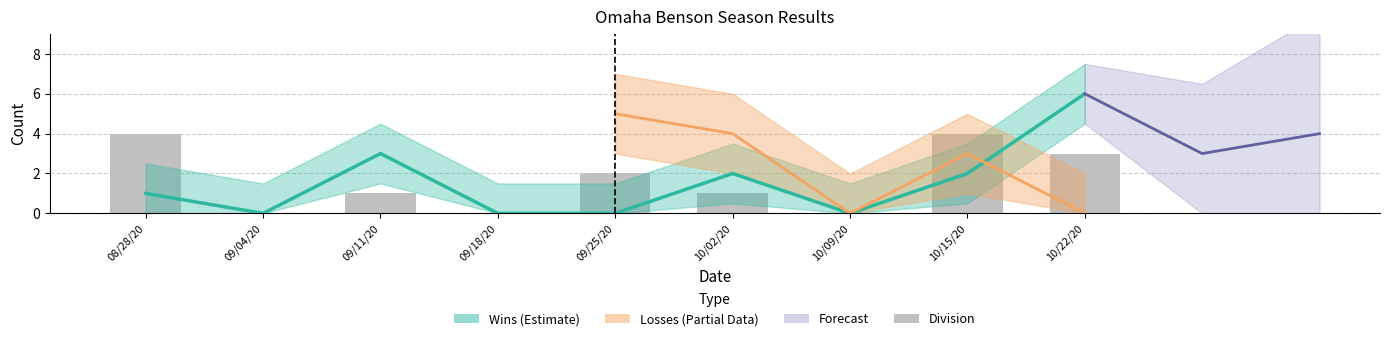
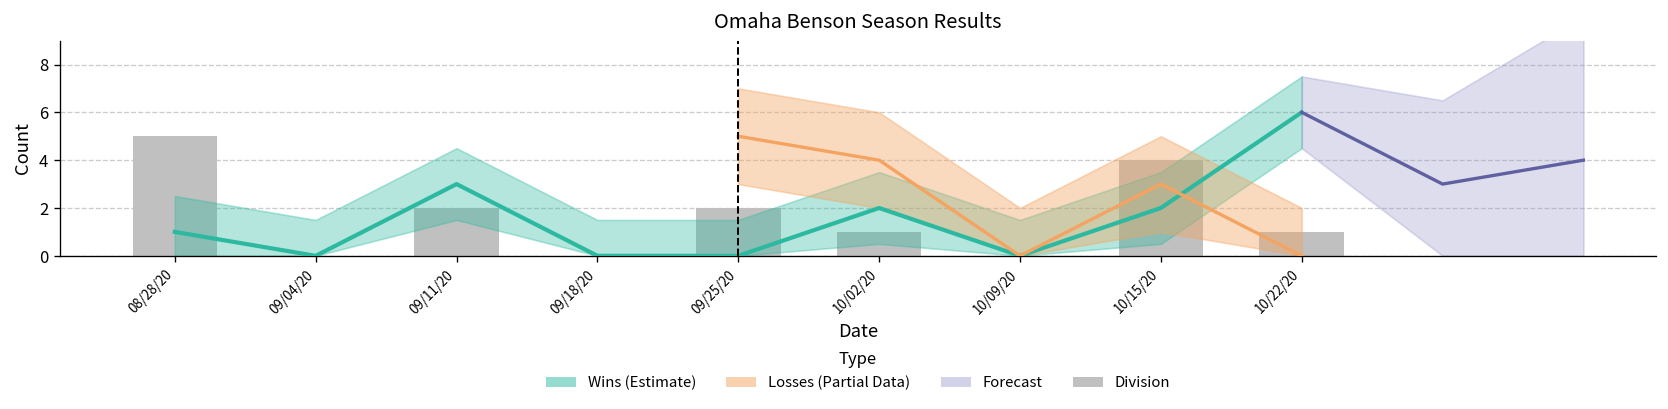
Division, 08/28/20: 4 -> 5
Division, 09/11/20: 1 -> 2
Division, 10/22/20: 3 -> 1
